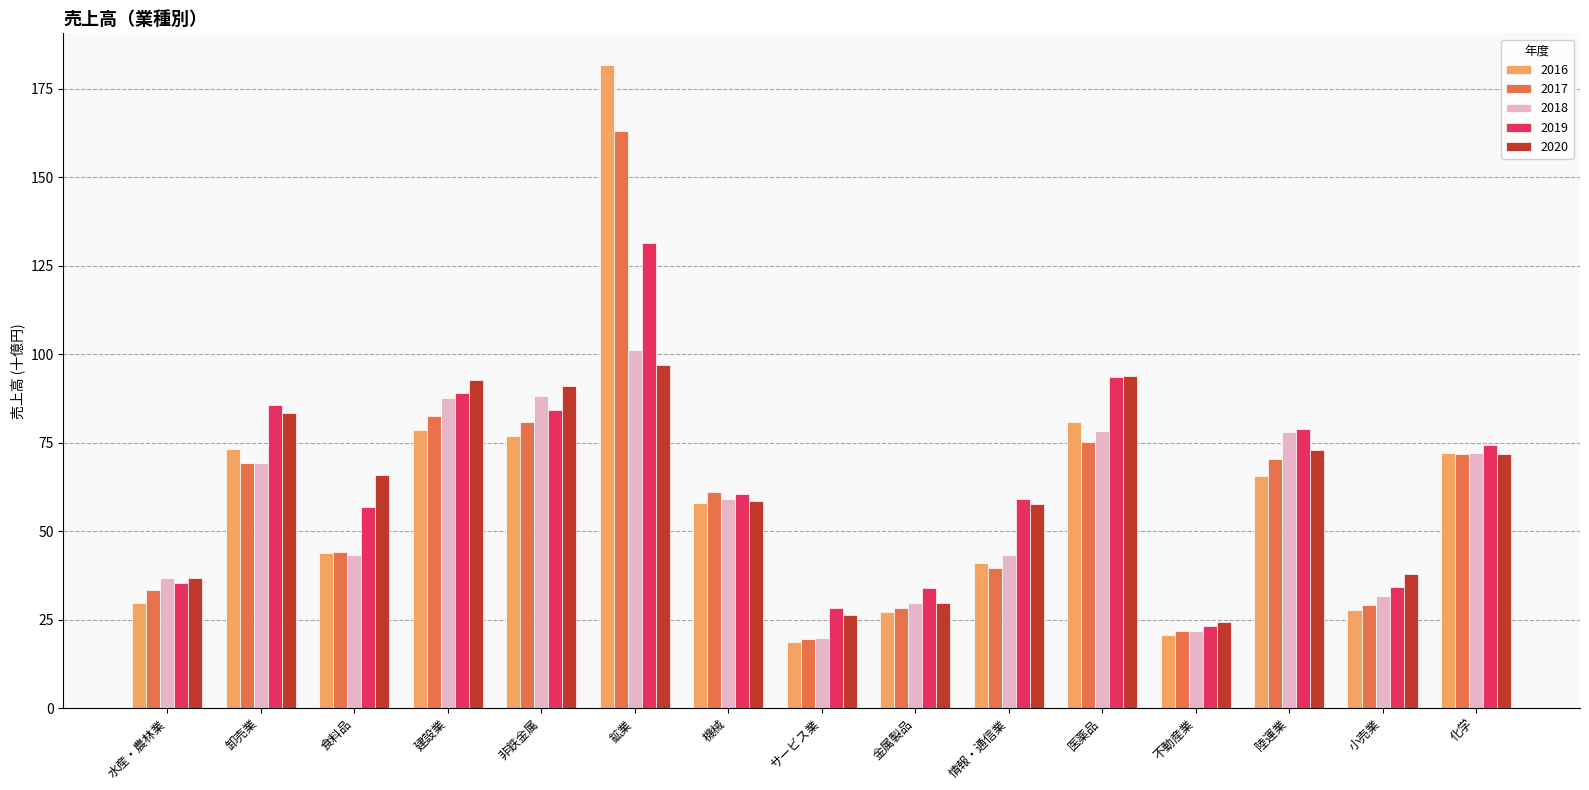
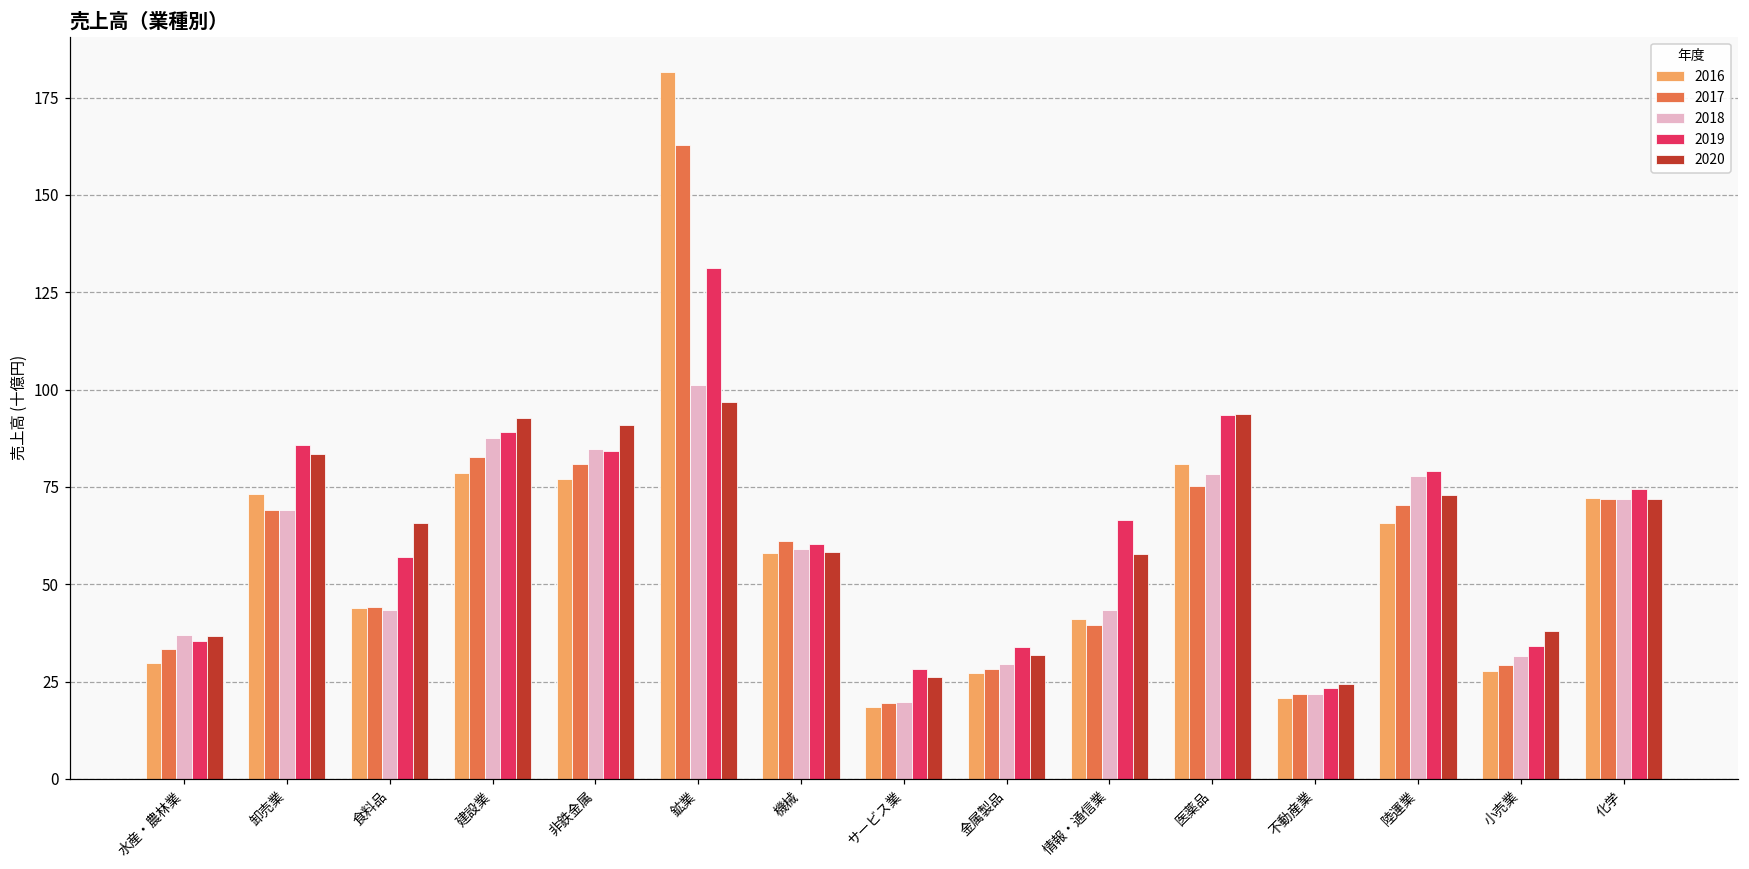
2018, 非鉄金属: 88 -> 85
2020, 金属製品: 30 -> 32
2019, 情報・通信業: 59 -> 66
